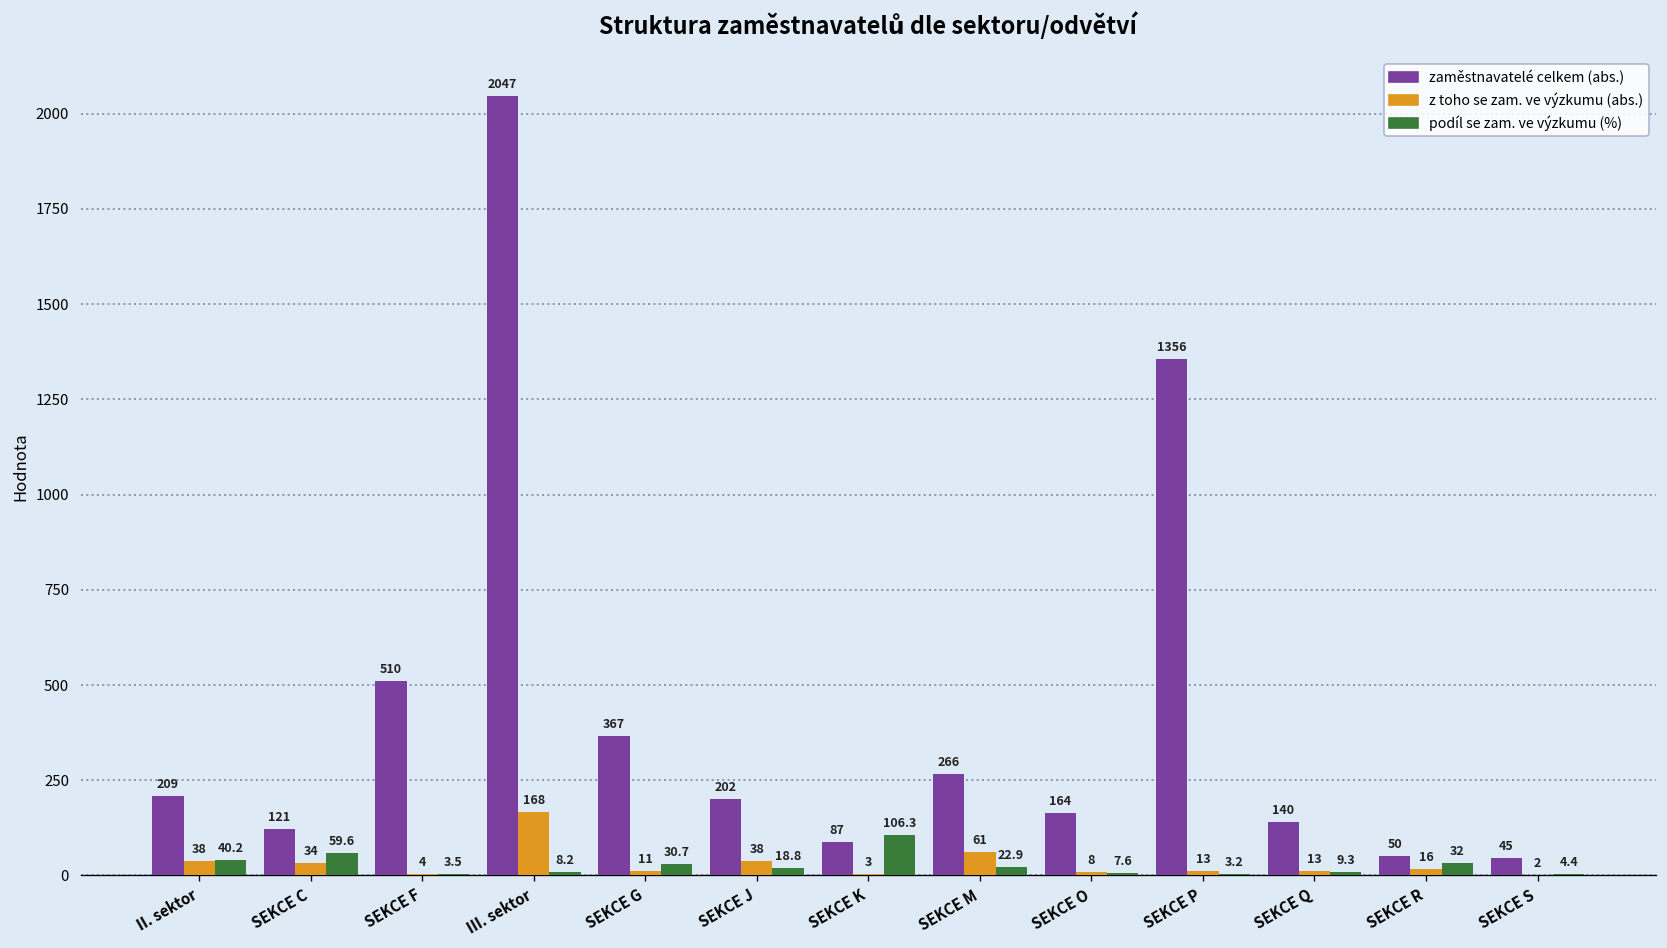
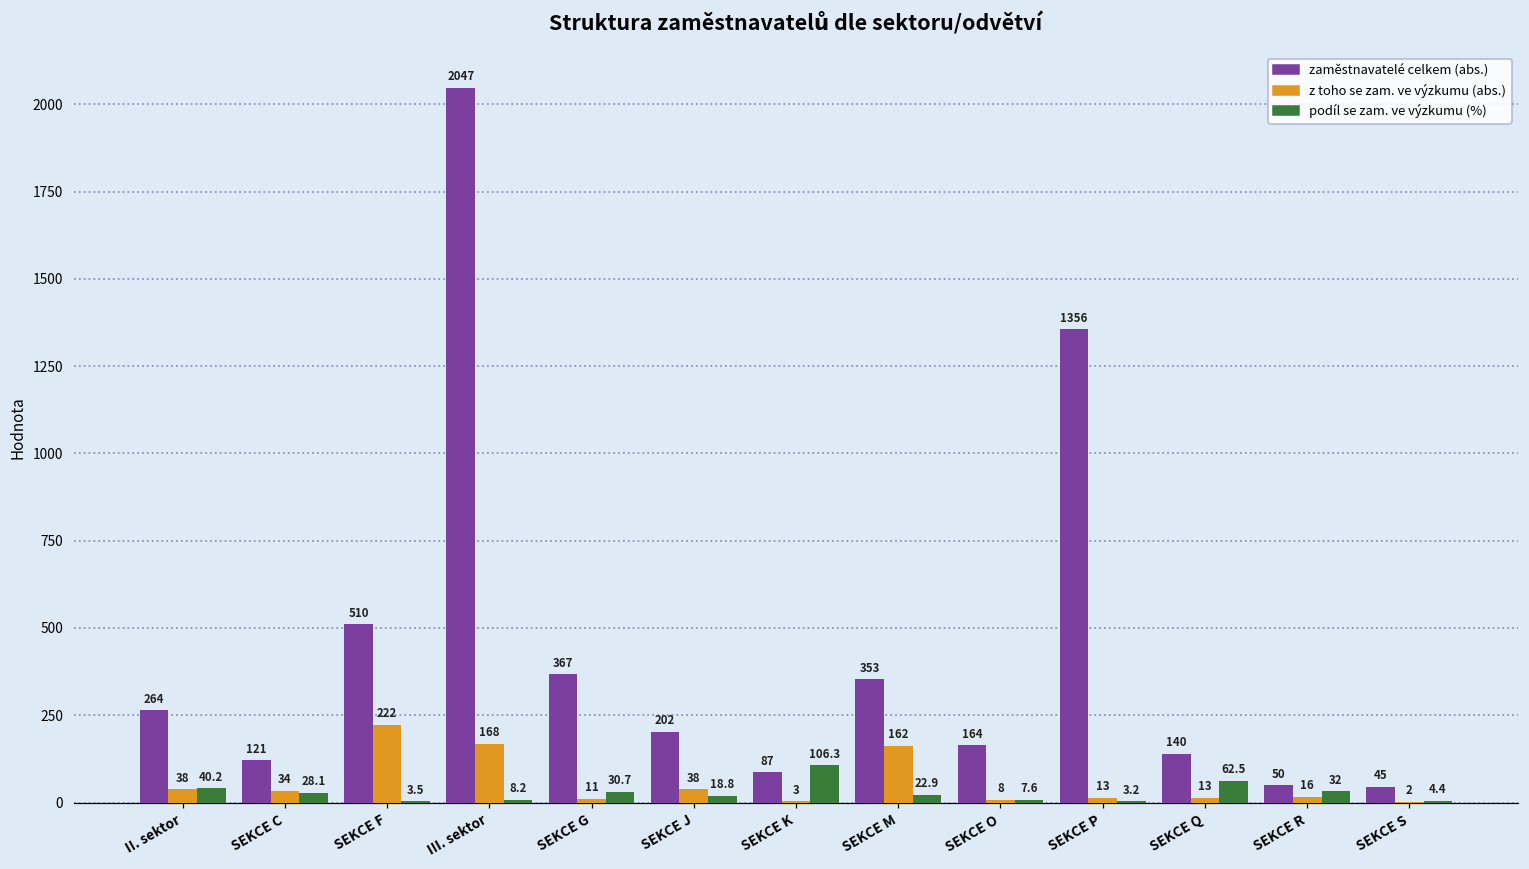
zaměstnavatelé celkem (abs.), II. sektor: 209 -> 264
podíl se zam. ve výzkumu (%), SEKCE C: 59.6 -> 28.1
z toho se zam. ve výzkumu (abs.), SEKCE F: 4 -> 222
zaměstnavatelé celkem (abs.), SEKCE M: 266 -> 353
z toho se zam. ve výzkumu (abs.), SEKCE M: 61 -> 162
podíl se zam. ve výzkumu (%), SEKCE Q: 9.3 -> 62.5
